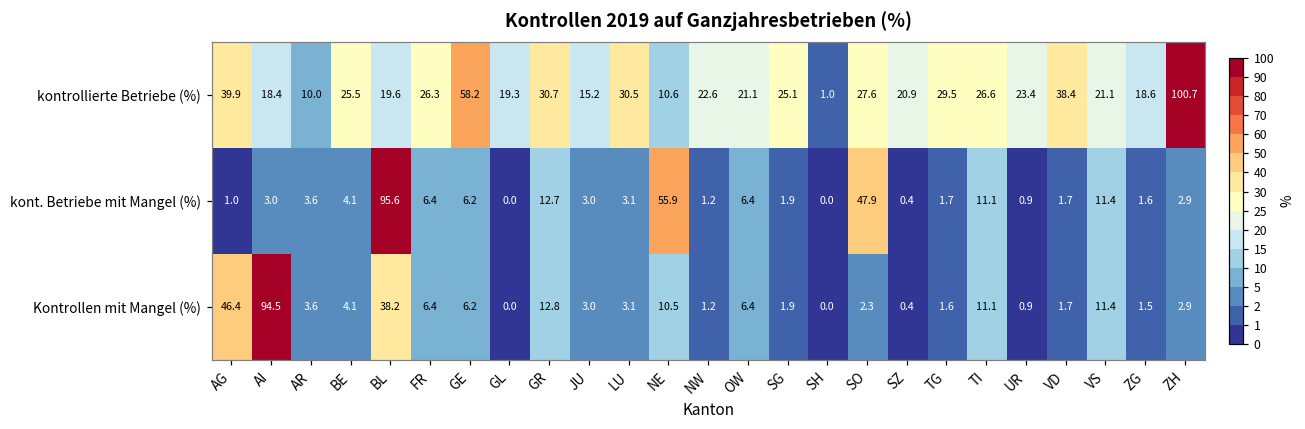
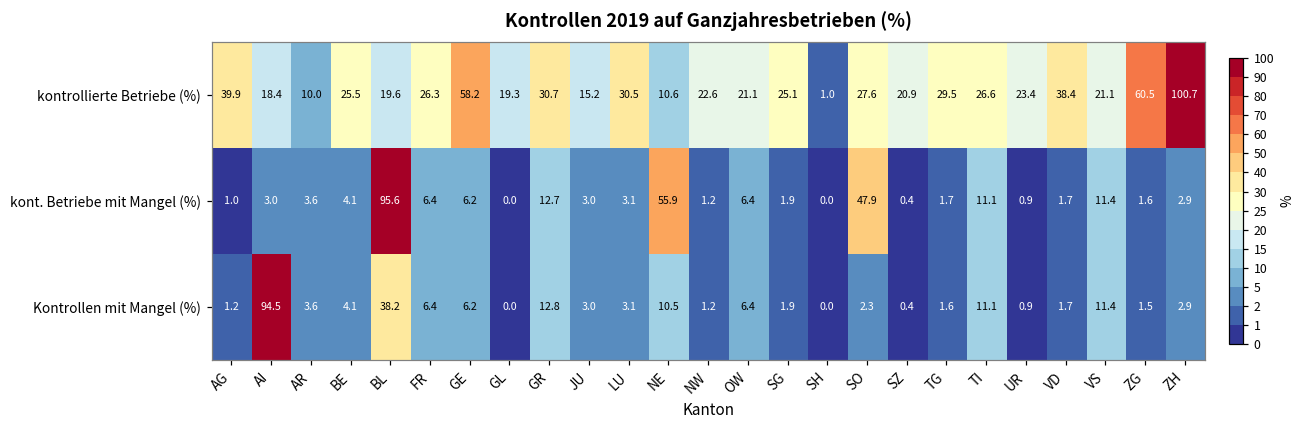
kontrollierte Betriebe (%), ZG: 18.6 -> 60.5
Kontrollen mit Mangel (%), AG: 46.4 -> 1.2
